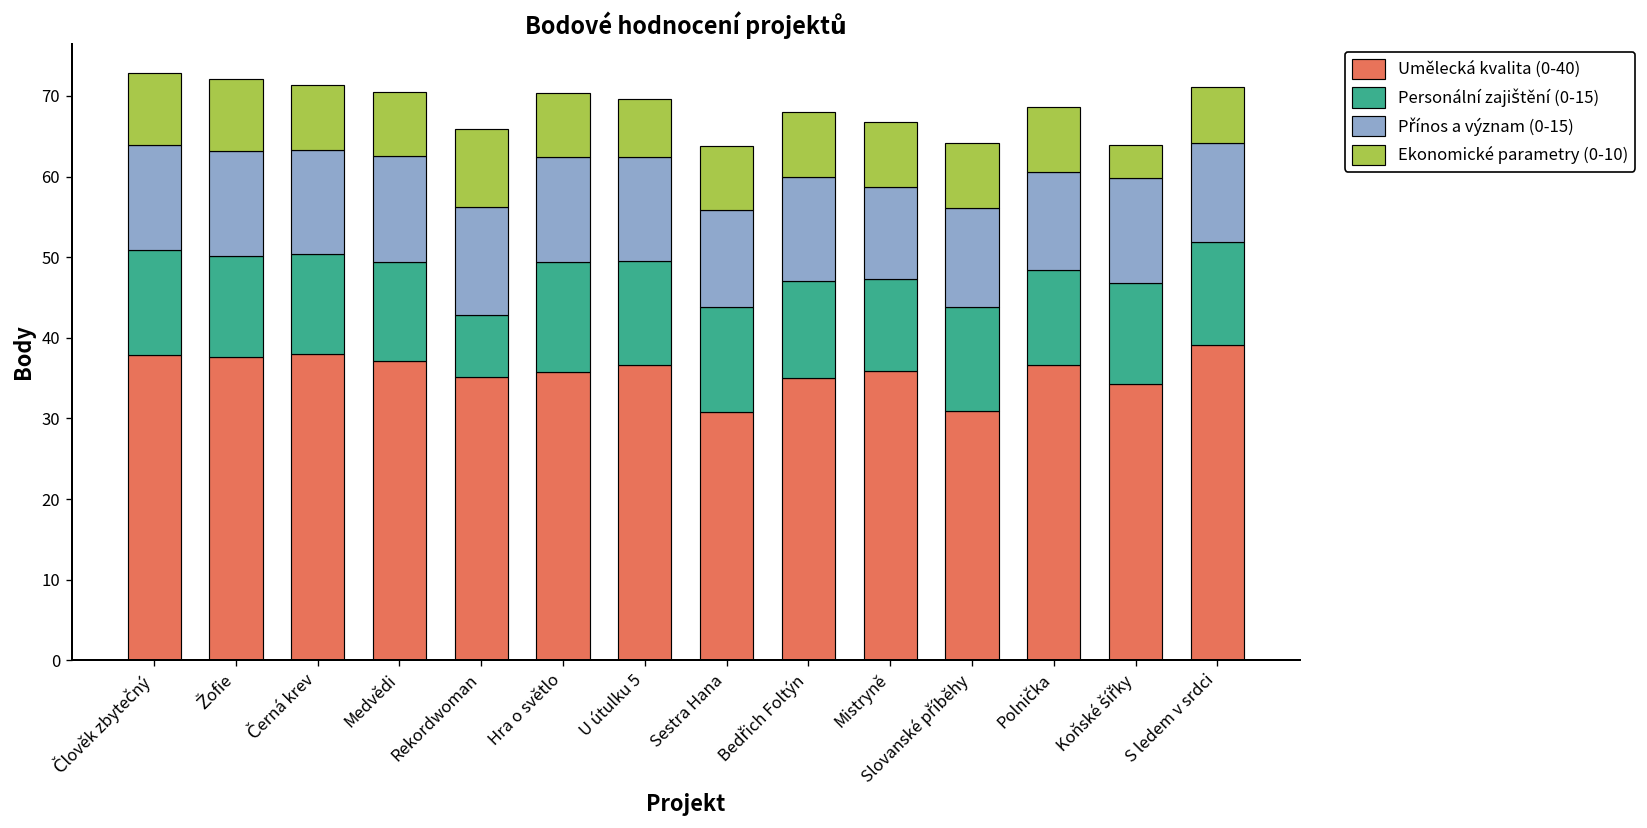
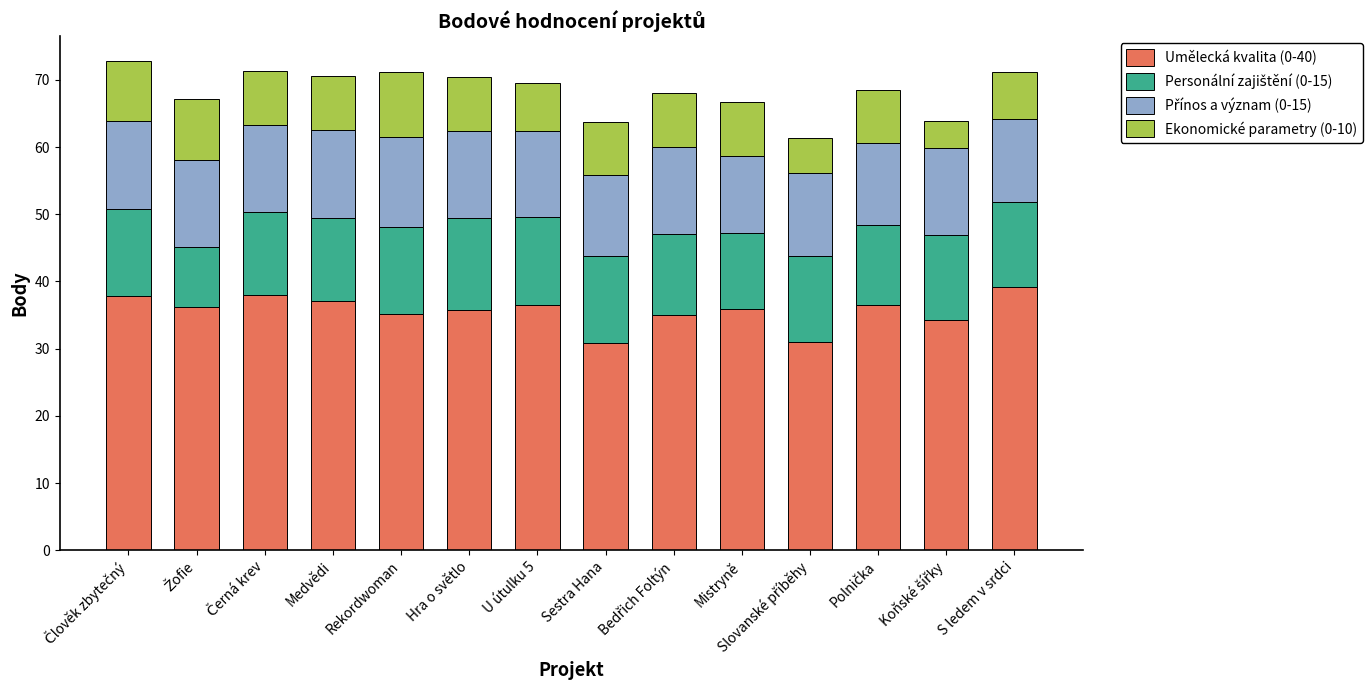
Umělecká kvalita (0-40), Žofie: 38 -> 36
Personální zajištění (0-15), Žofie: 13 -> 9
Personální zajištění (0-15), Rekordwoman: 8 -> 13
Ekonomické parametry (0-10), Slovanské příběhy: 8 -> 5
